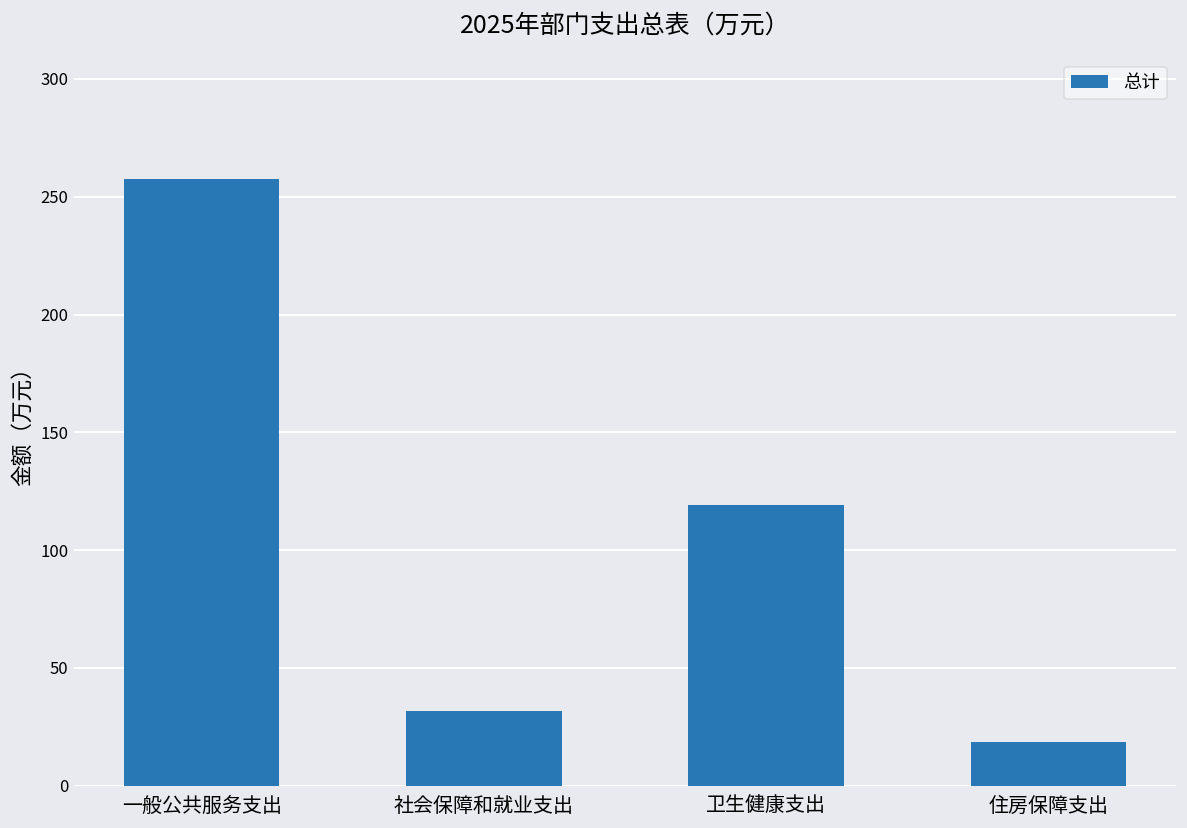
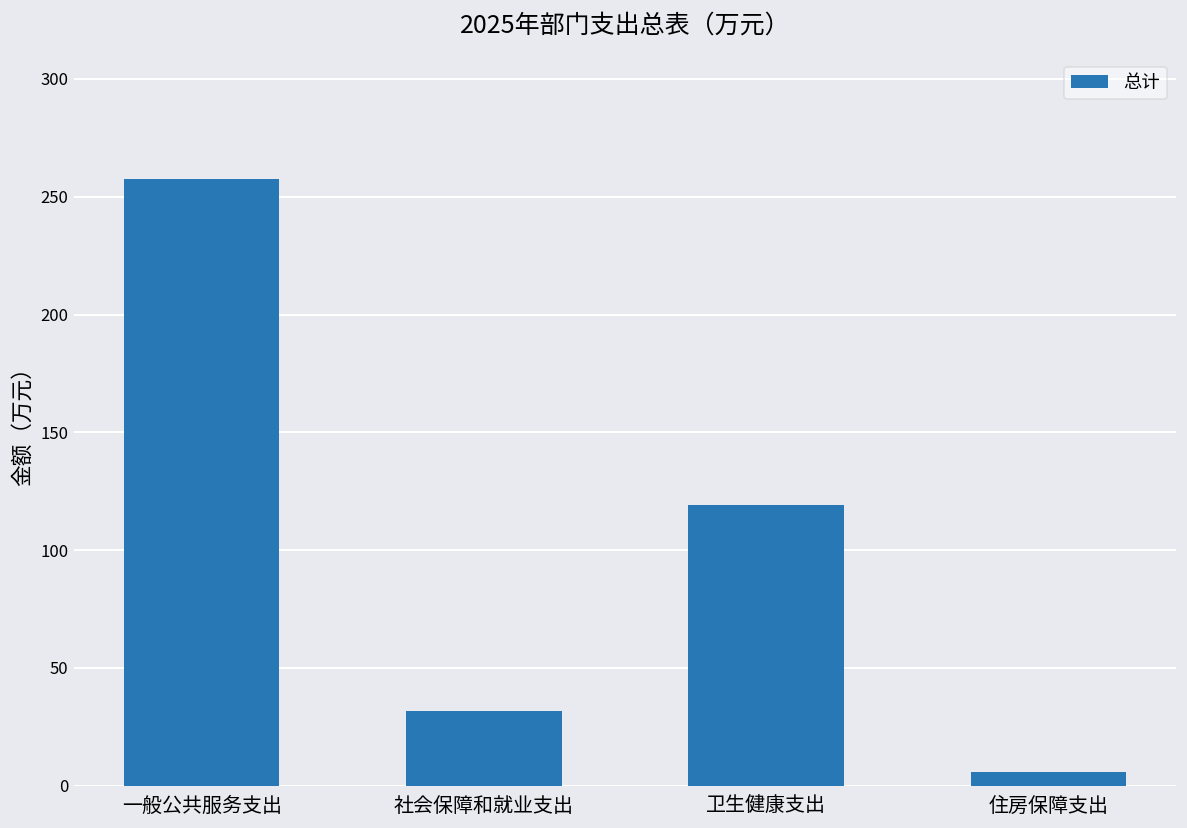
住房保障支出: 19 -> 6
